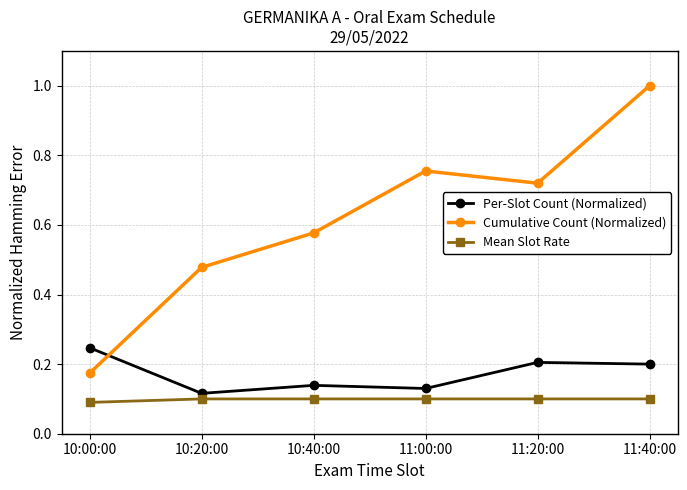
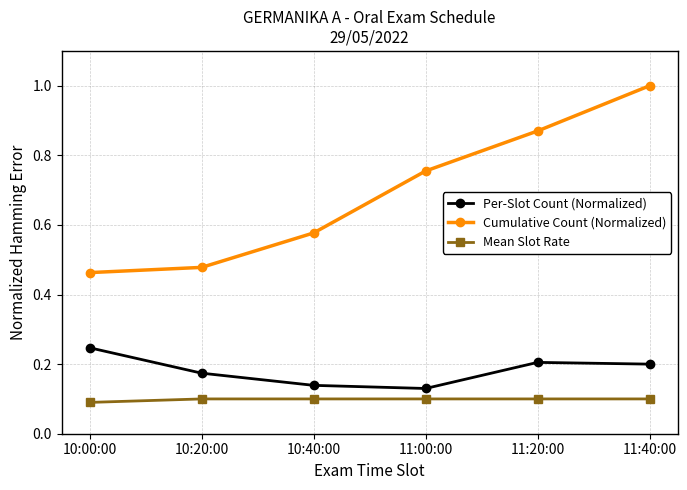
Cumulative Count (Normalized), 10:00:00: 0.17 -> 0.46
Per-Slot Count (Normalized), 10:20:00: 0.12 -> 0.17
Cumulative Count (Normalized), 11:20:00: 0.72 -> 0.87
